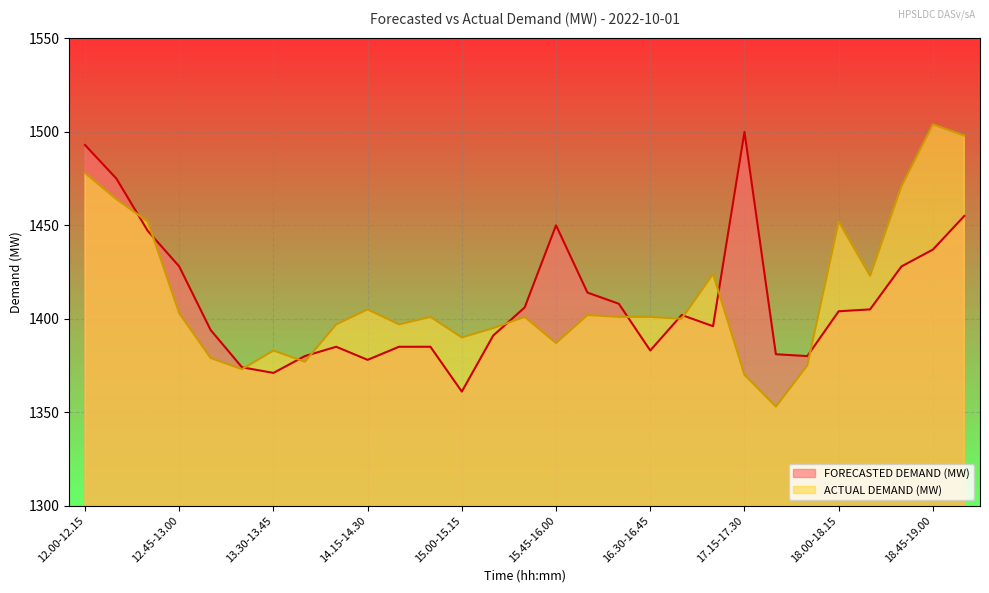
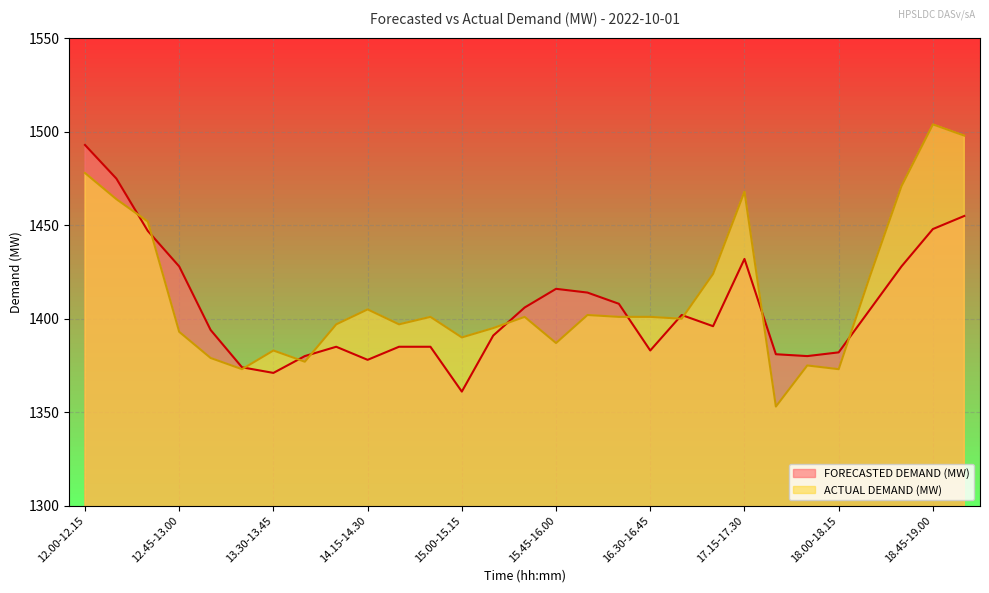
ACTUAL DEMAND (MW), 12.45-13.00: 1403 -> 1393
FORECASTED DEMAND (MW), 15.45-16.00: 1450 -> 1416
FORECASTED DEMAND (MW), 17.15-17.30: 1500 -> 1432
ACTUAL DEMAND (MW), 17.15-17.30: 1370 -> 1468
FORECASTED DEMAND (MW), 18.00-18.15: 1404 -> 1382
ACTUAL DEMAND (MW), 18.00-18.15: 1452 -> 1373
FORECASTED DEMAND (MW), 18.45-19.00: 1437 -> 1448
